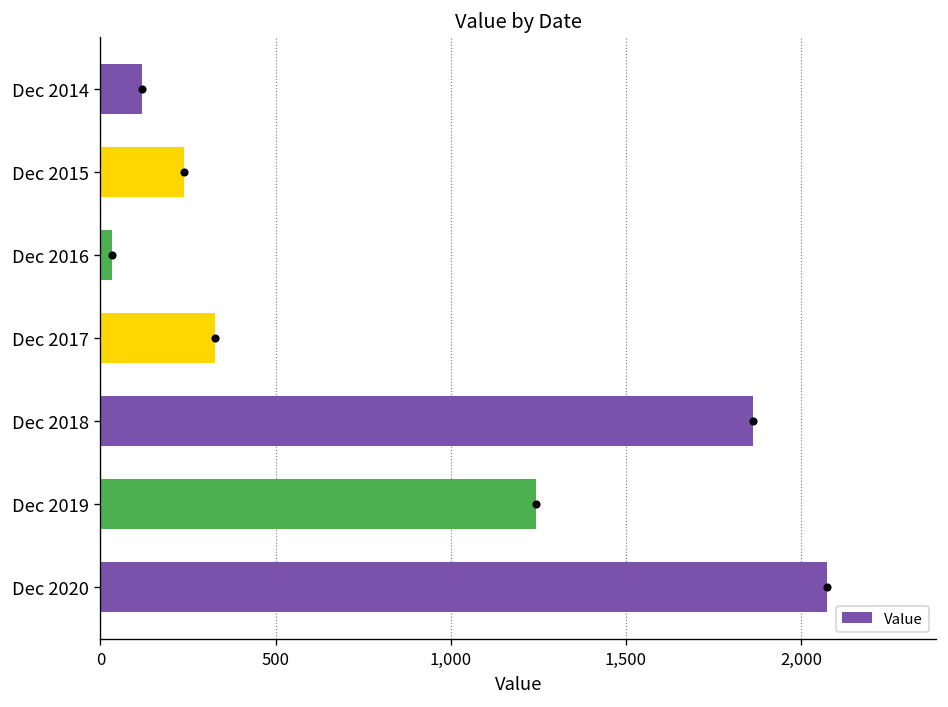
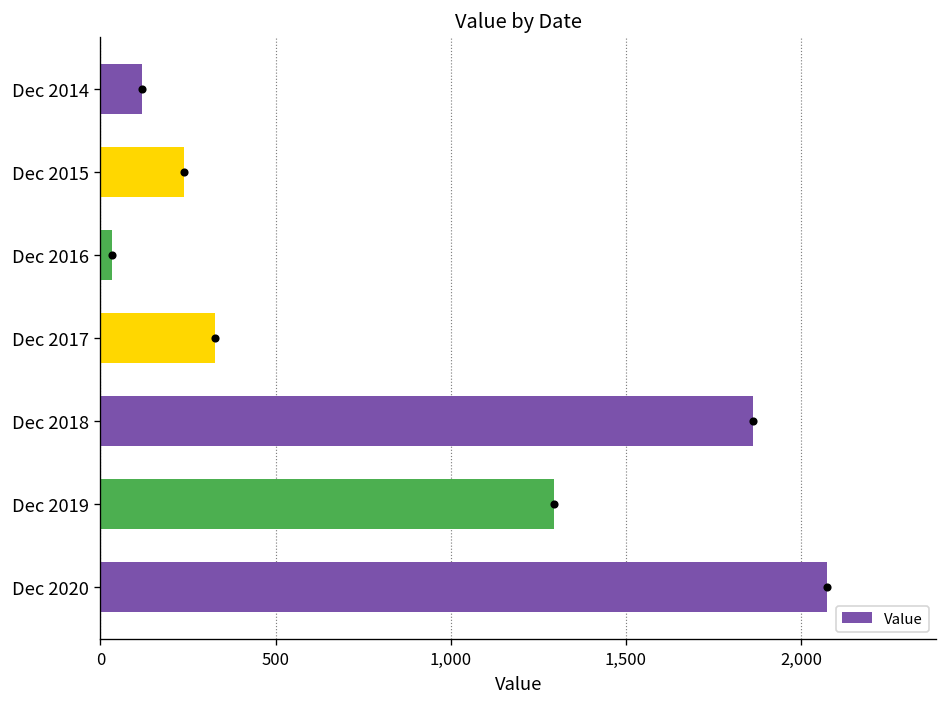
Value, Dec 2019: 1,240 -> 1,300
